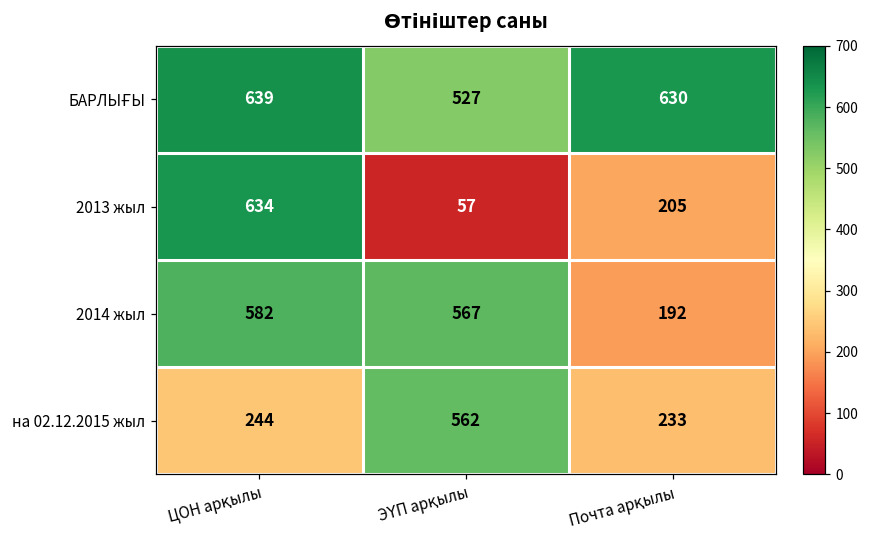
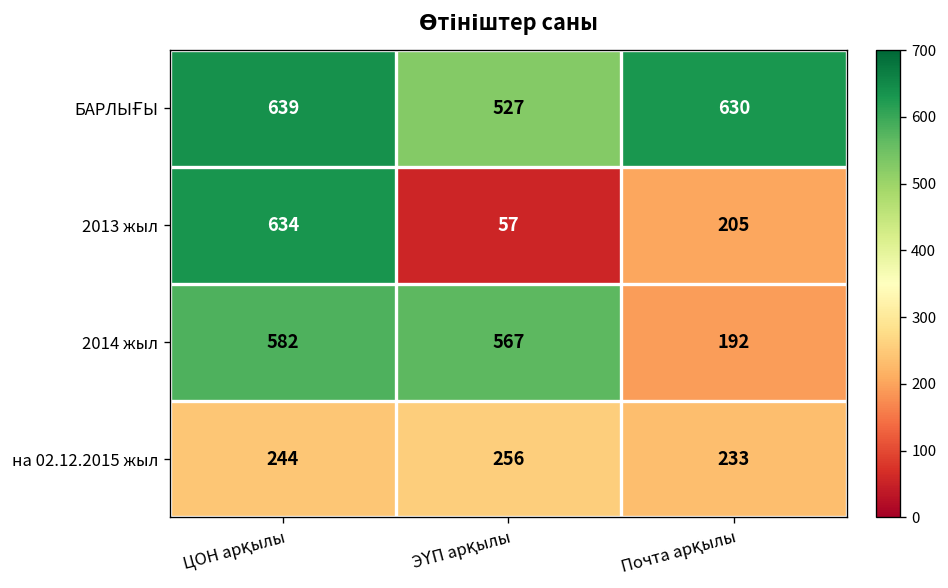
на 02.12.2015 жыл, ЭҮП арқылы: 562 -> 256
